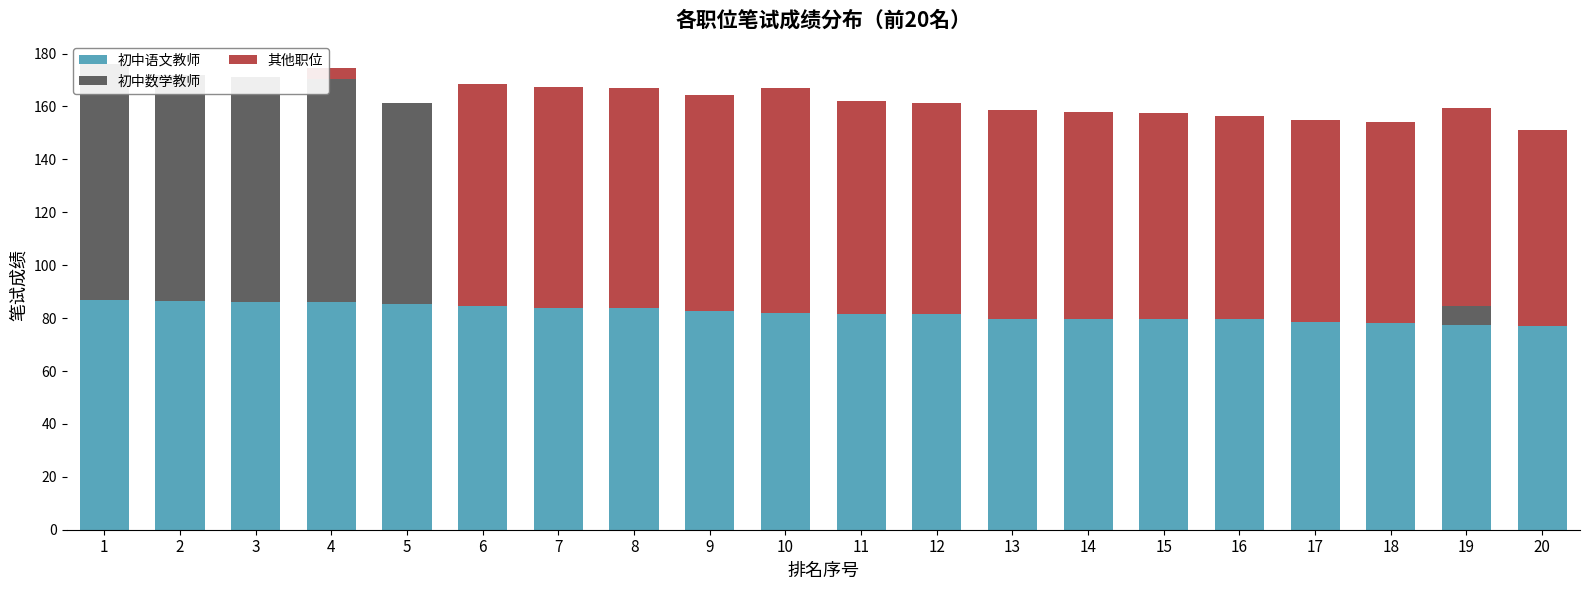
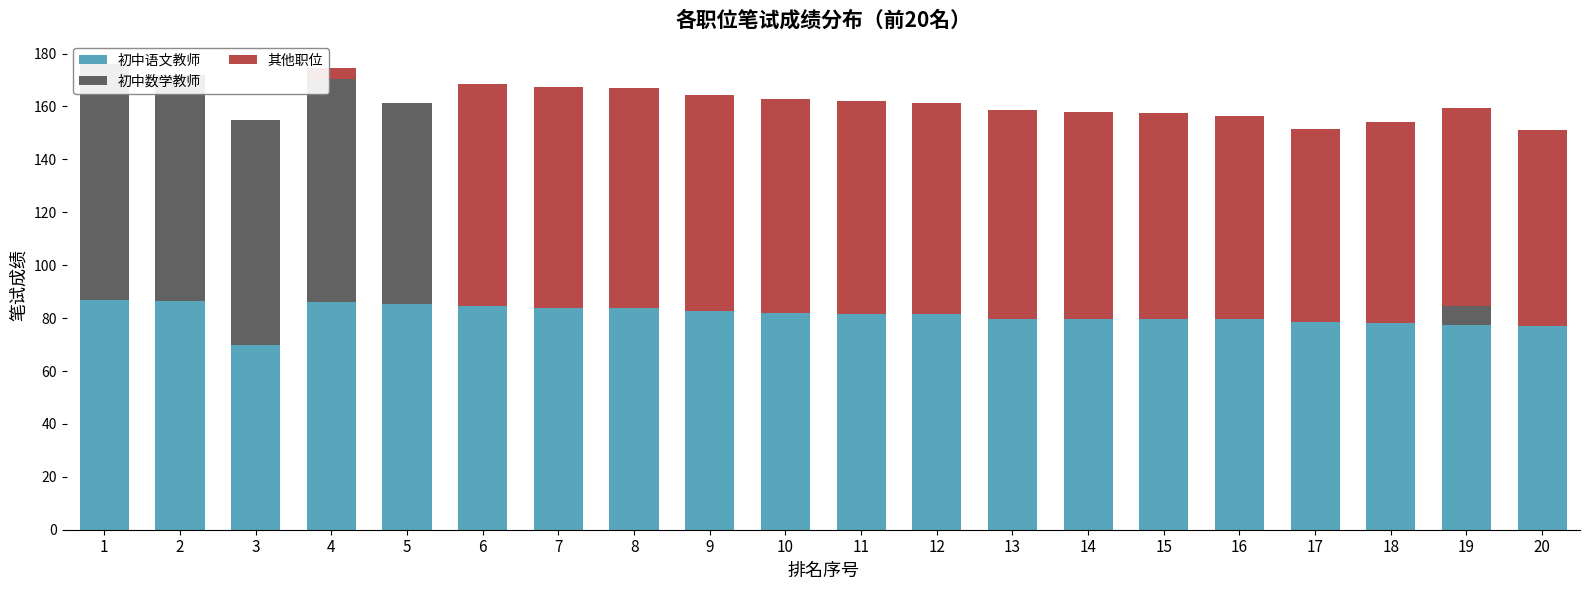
初中语文教师, 3: 86 -> 70
其他职位, 10: 85 -> 81
其他职位, 17: 77 -> 73
